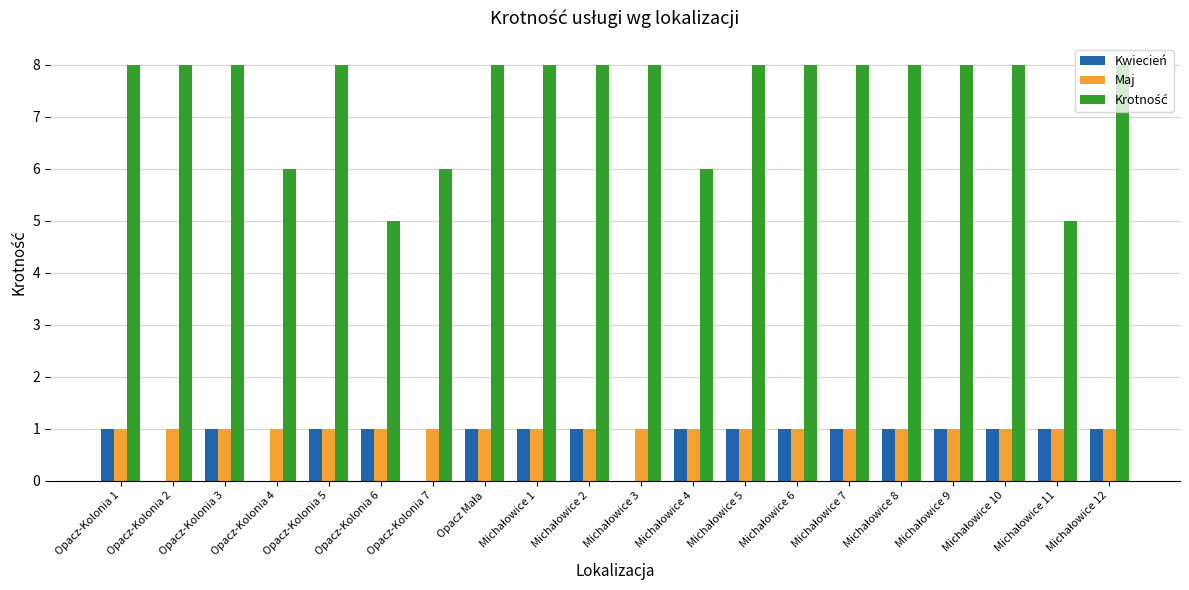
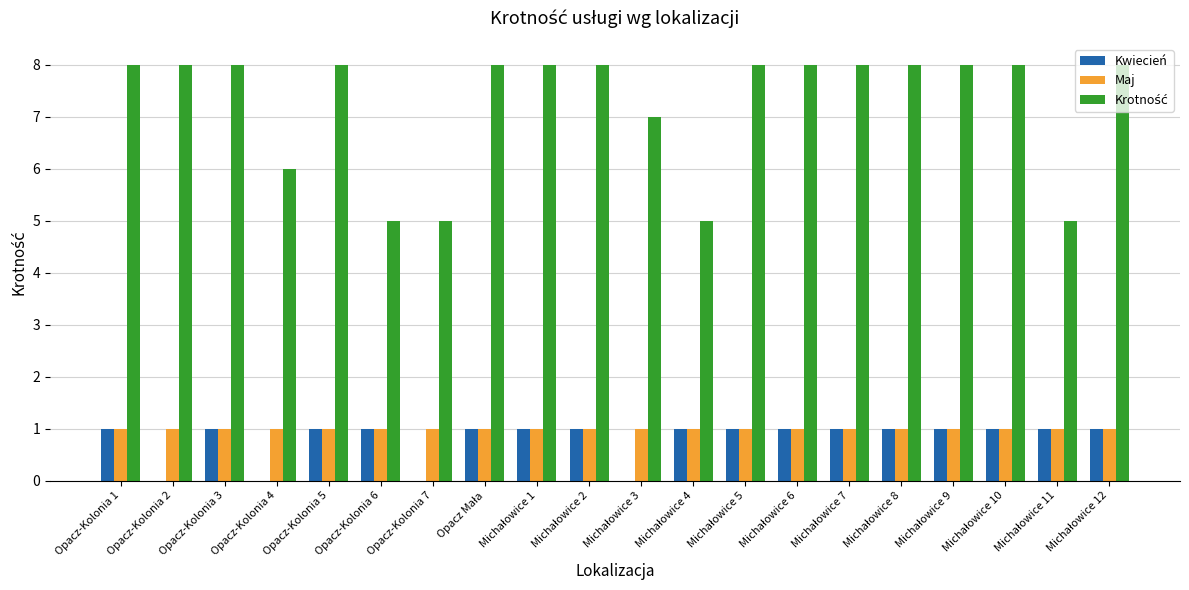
Krotność, Opacz-Kolonia 7: 6 -> 5
Krotność, Michałowice 3: 8 -> 7
Krotność, Michałowice 4: 6 -> 5
